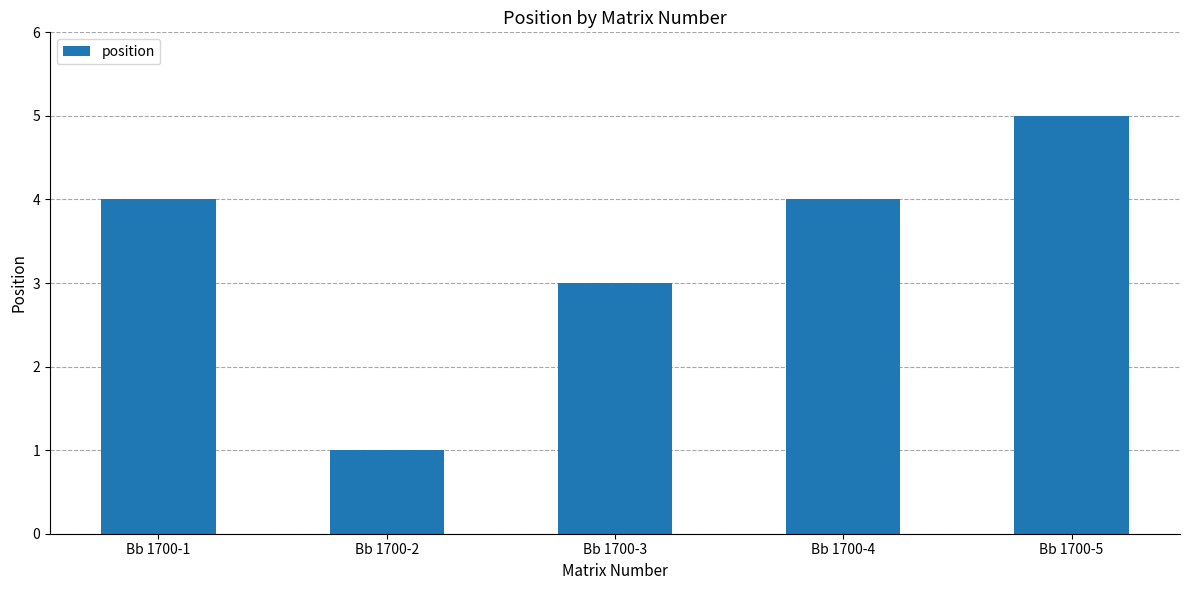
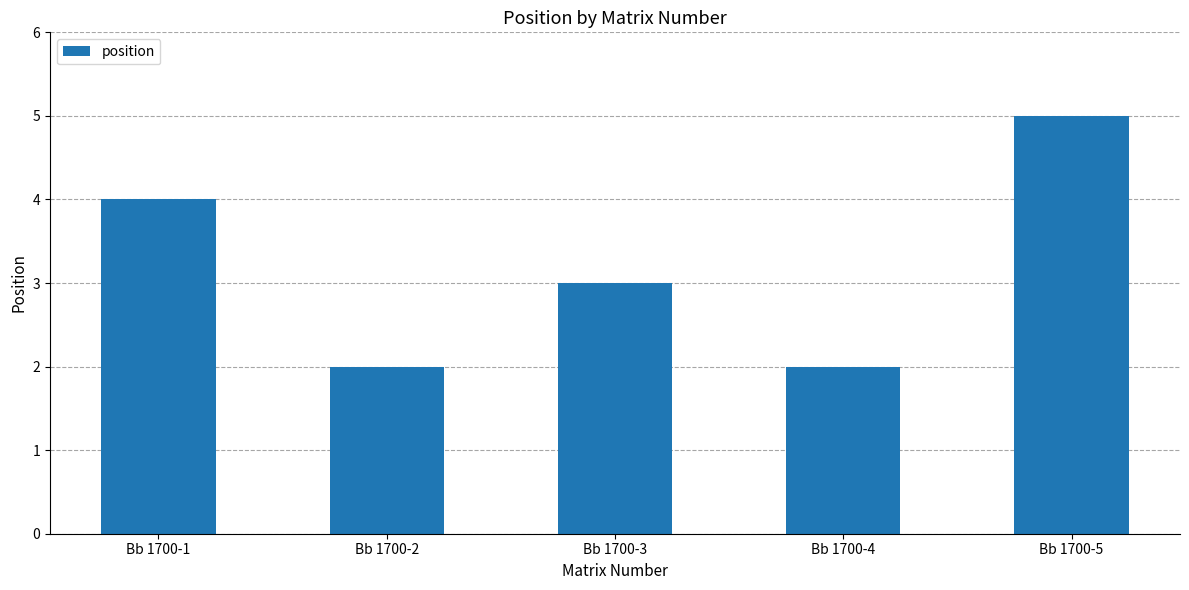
Bb 1700-2: 1 -> 2
Bb 1700-4: 4 -> 2
